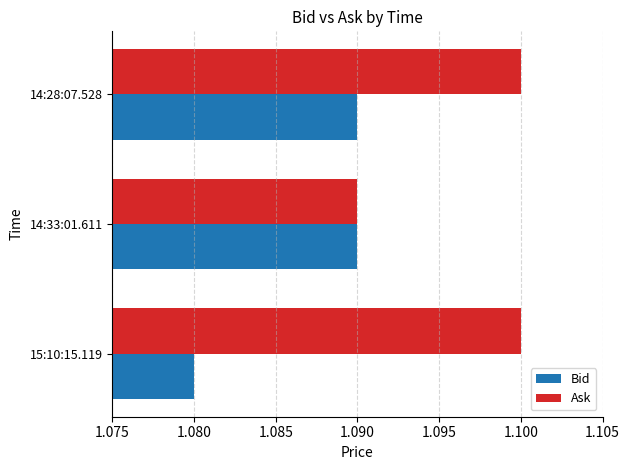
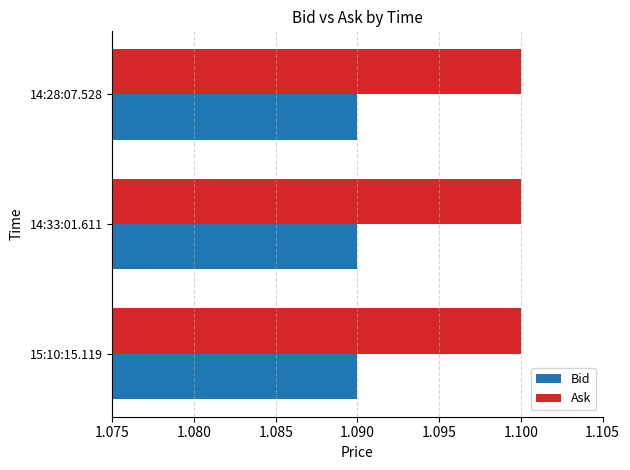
Ask, 14:33:01.611: 1.09 -> 1.10
Bid, 15:10:15.119: 1.08 -> 1.09
